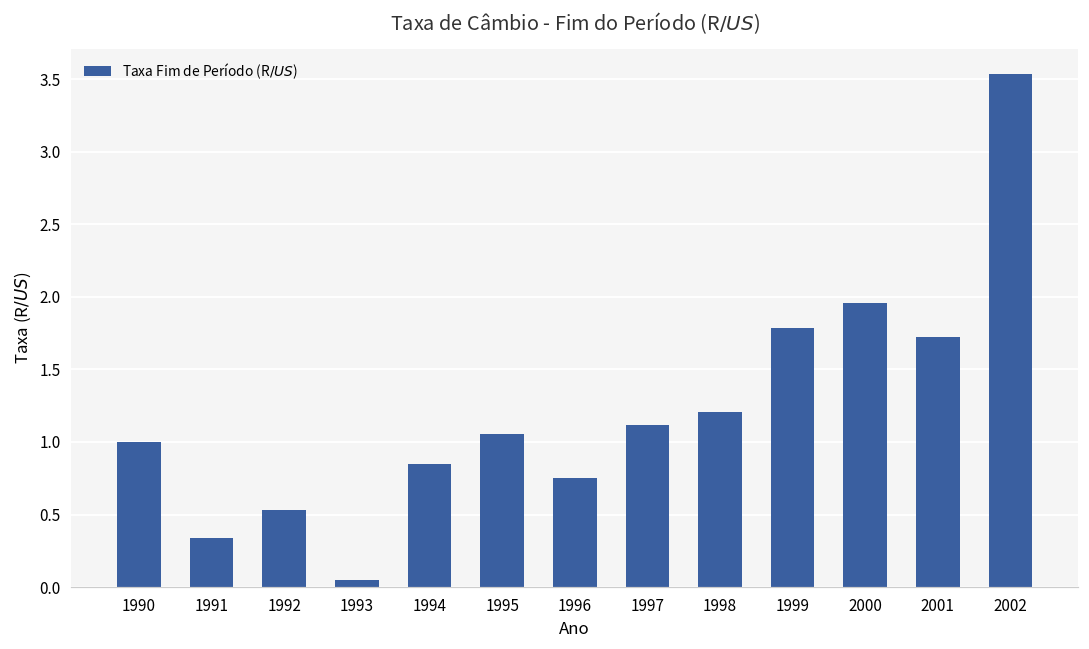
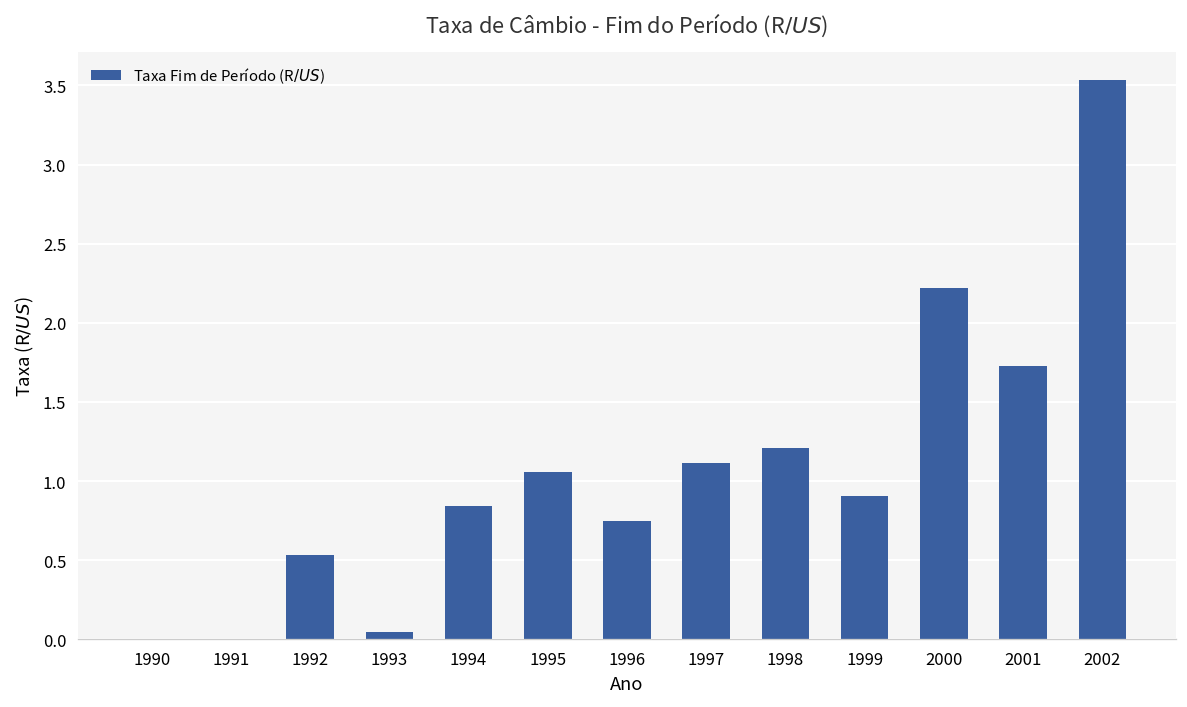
1990: 1 -> 0
1991: 0.34 -> 0.00
1999: 1.79 -> 0.91
2000: 1.96 -> 2.22
